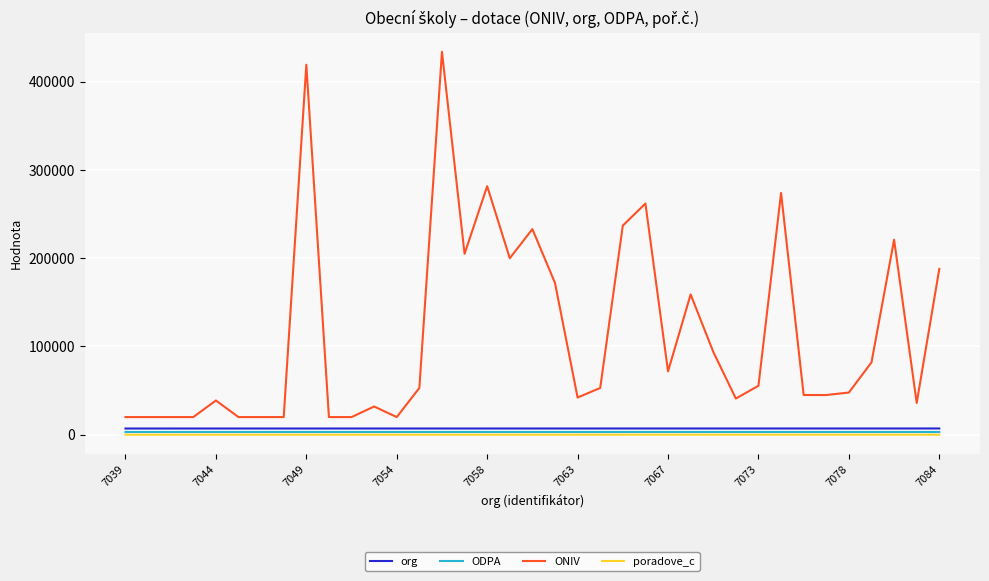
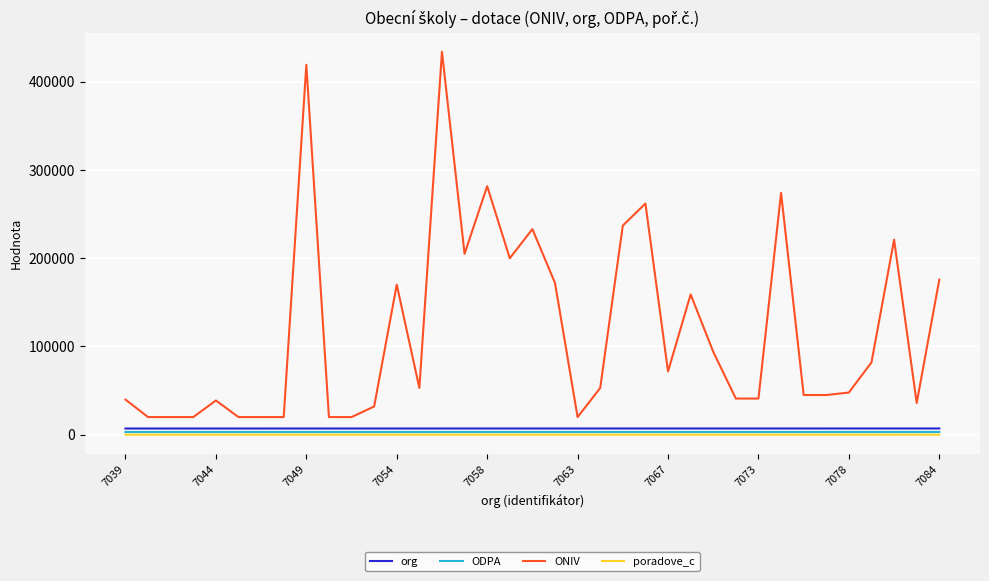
ONIV, 7039: 20000 -> 40000
ONIV, 7054: 20000 -> 170000
ONIV, 7063: 40000 -> 20000
ONIV, 7073: 60000 -> 40000
ONIV, 7084: 190000 -> 180000
